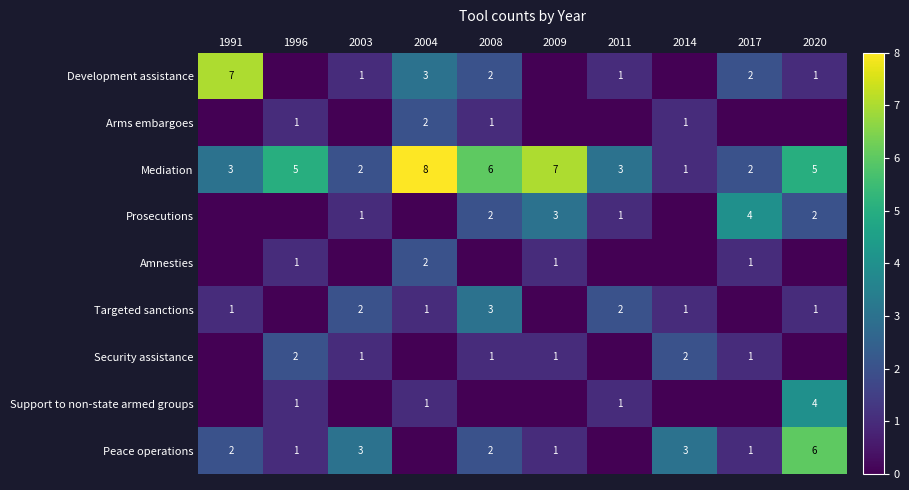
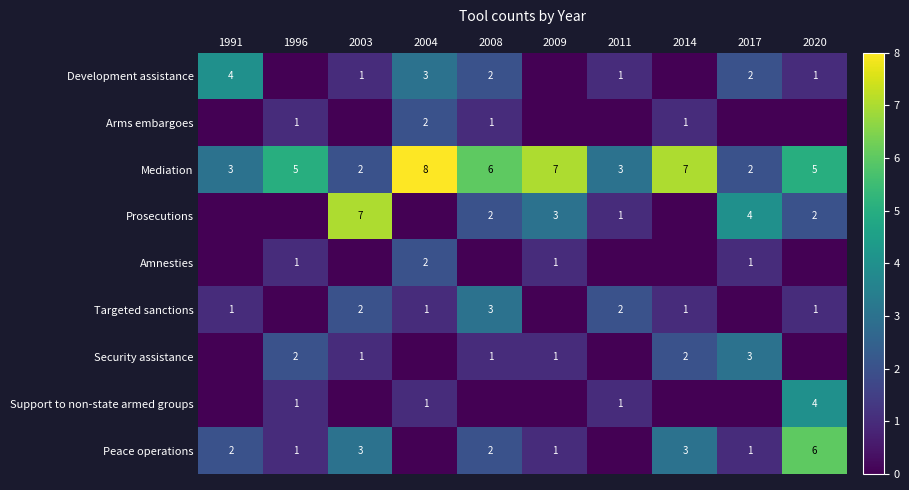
Development assistance, 1991: 7 -> 4
Mediation, 2014: 1 -> 7
Prosecutions, 2003: 1 -> 7
Security assistance, 2017: 1 -> 3
